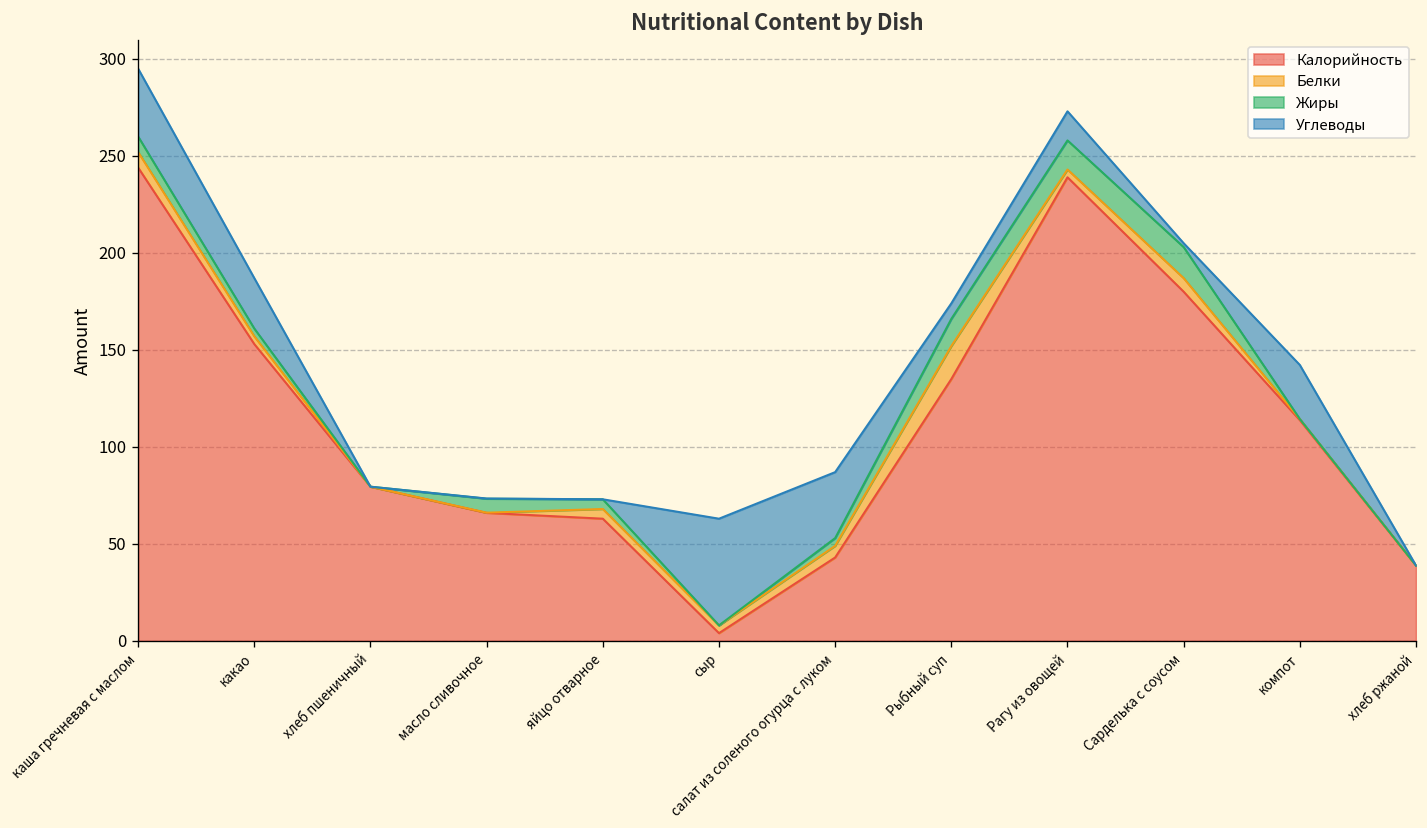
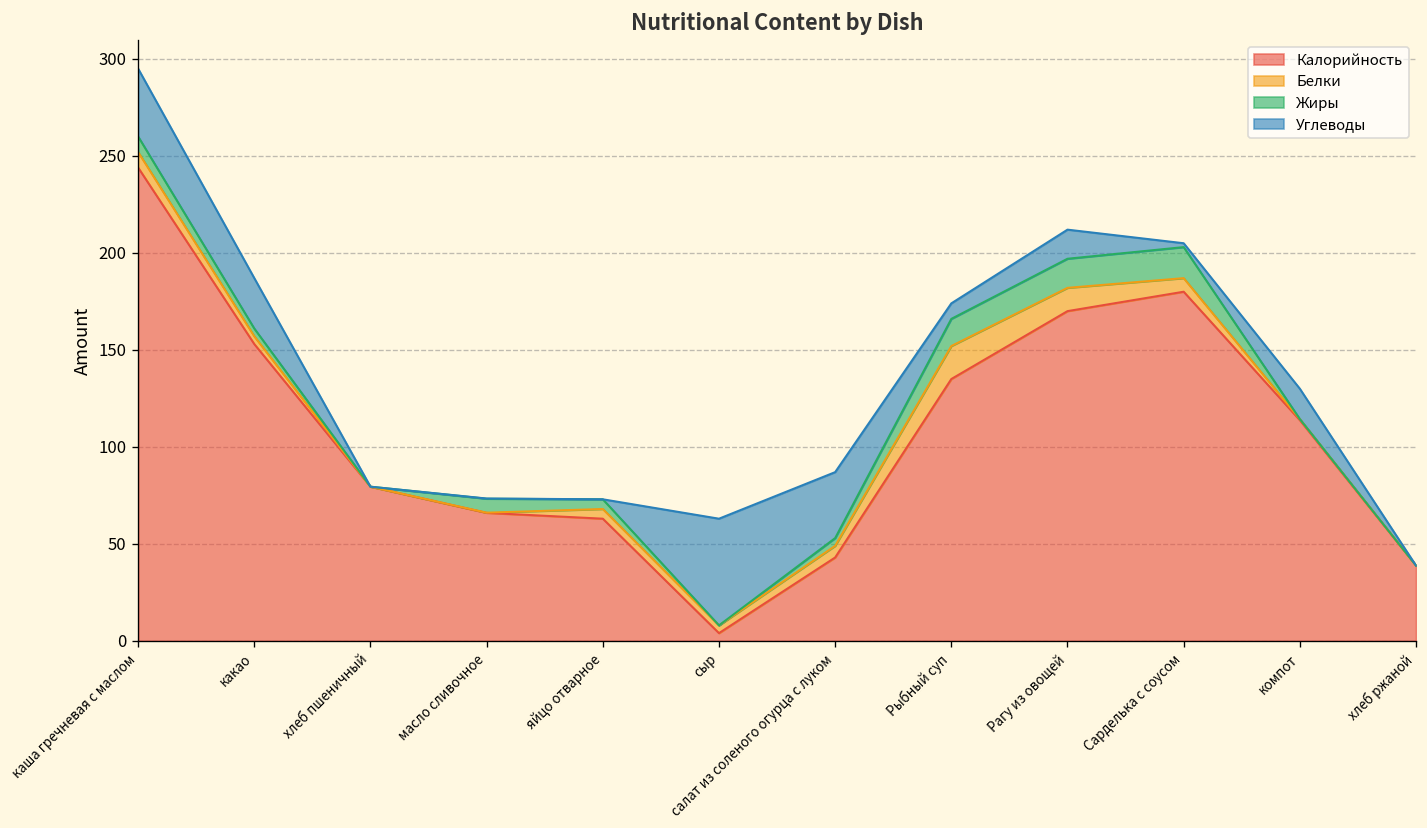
Калорийность, Рагу из овощей: 239 -> 170
Белки, Рагу из овощей: 4 -> 12
Углеводы, компот: 28 -> 16
